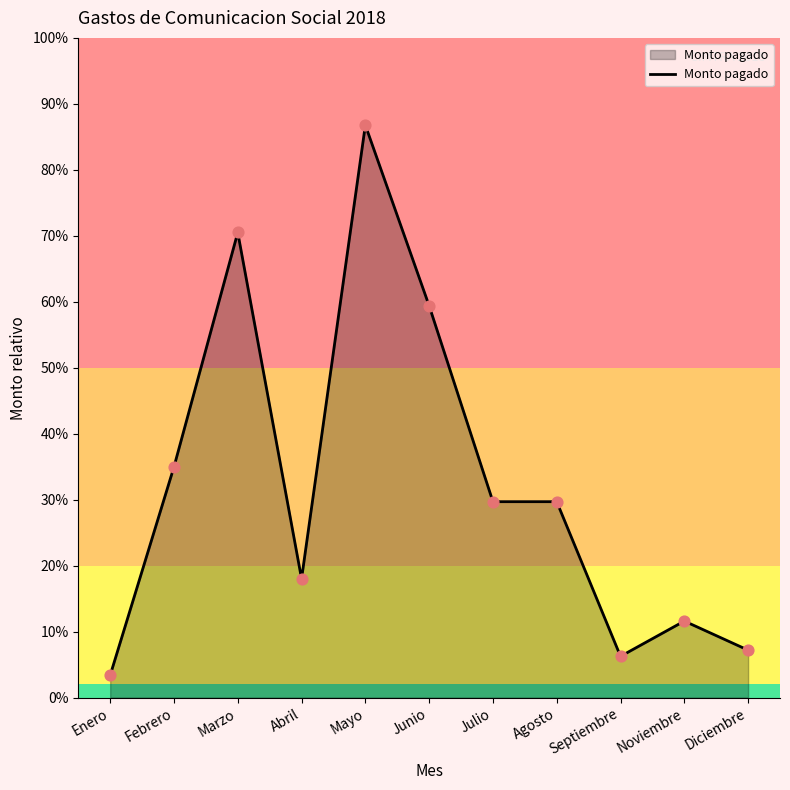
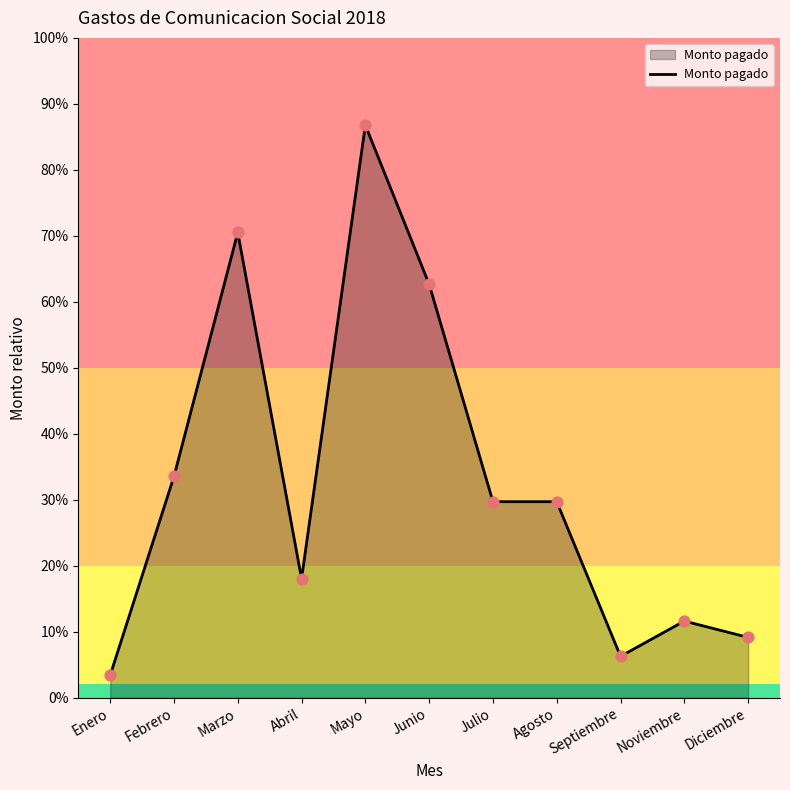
Febrero: 35% -> 34%
Junio: 59% -> 63%
Diciembre: 7% -> 9%
